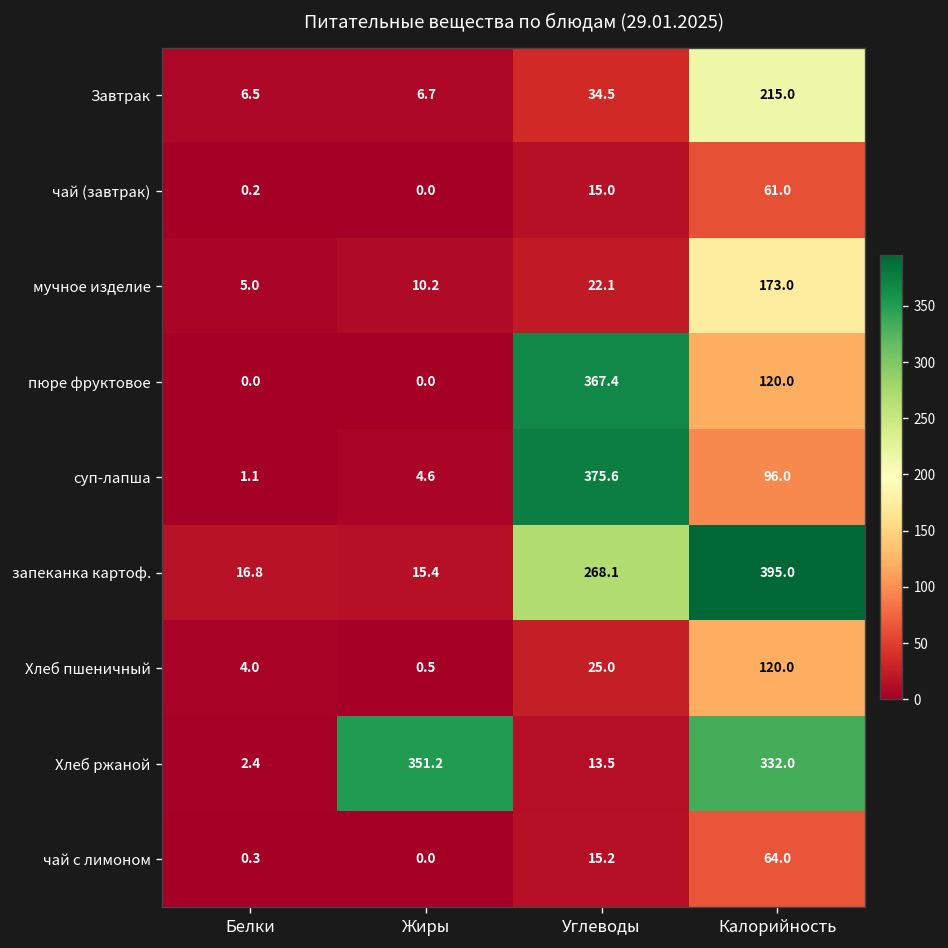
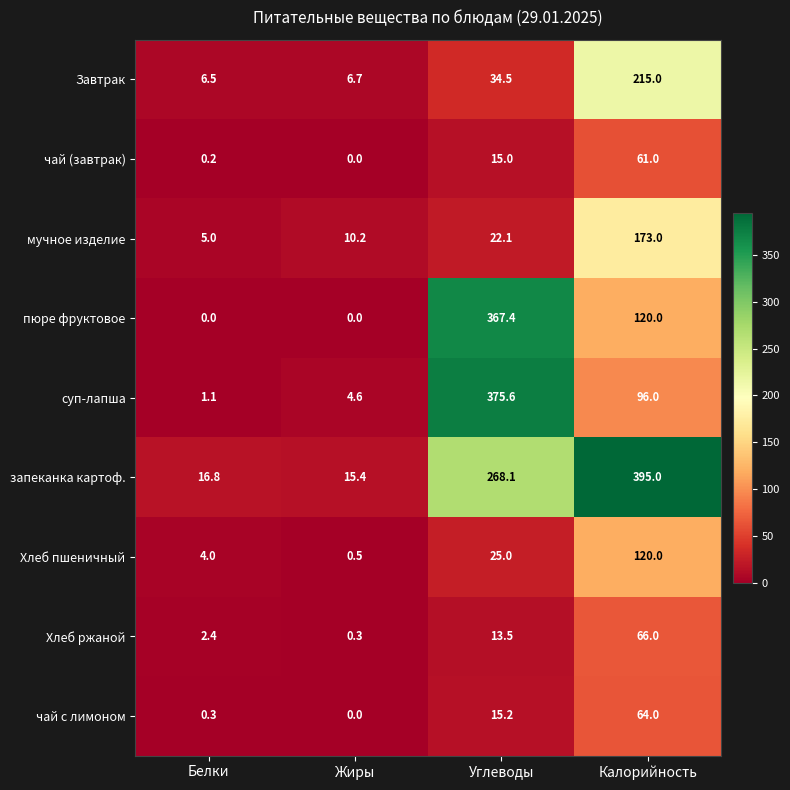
Хлеб ржаной, Жиры: 351.2 -> 0.3
Хлеб ржаной, Калорийность: 332.0 -> 66.0
